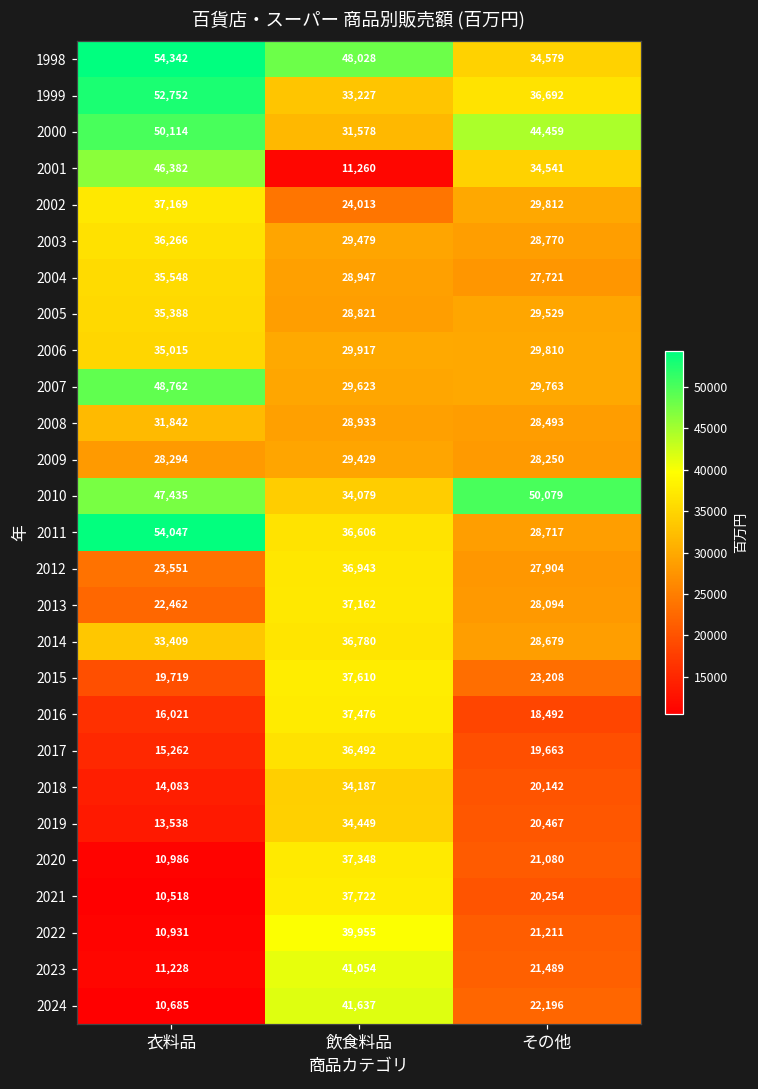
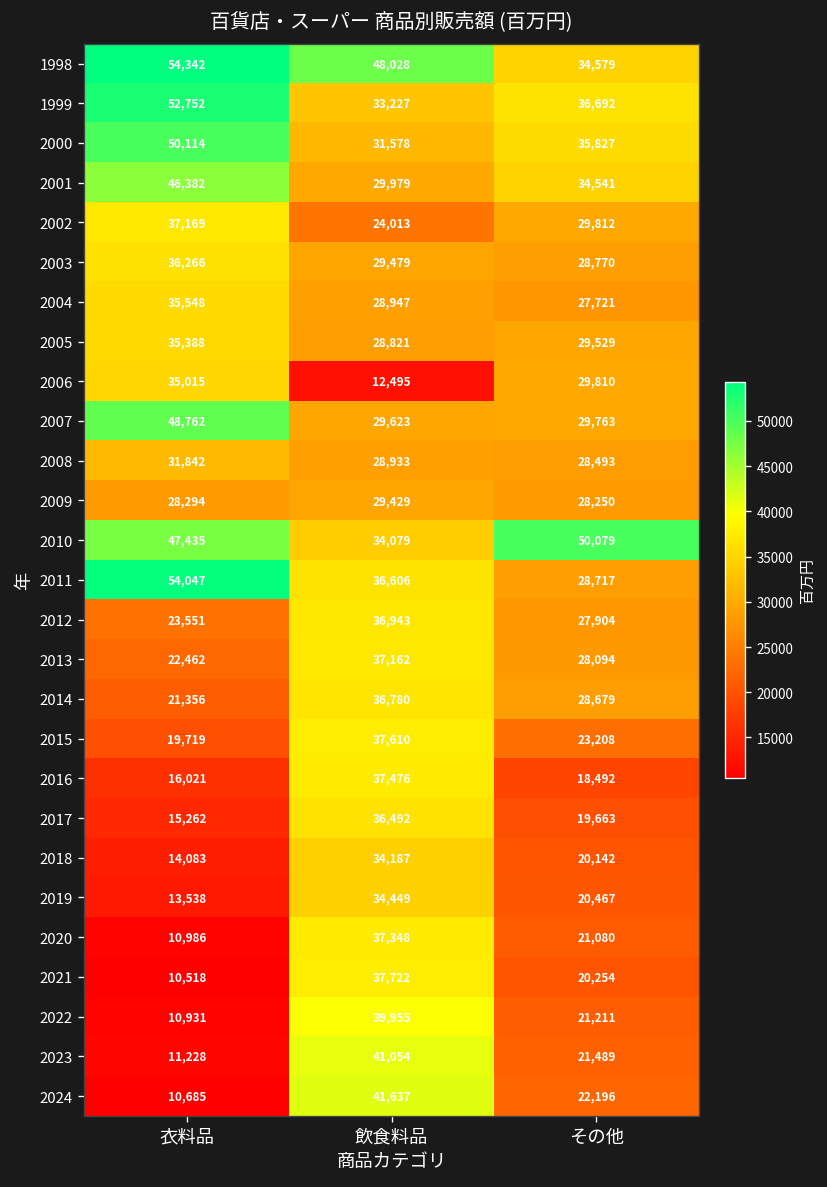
2000, その他: 44,459 -> 35,827
2001, 飲食料品: 11,260 -> 29,979
2006, 飲食料品: 29,917 -> 12,495
2014, 衣料品: 33,409 -> 21,356
